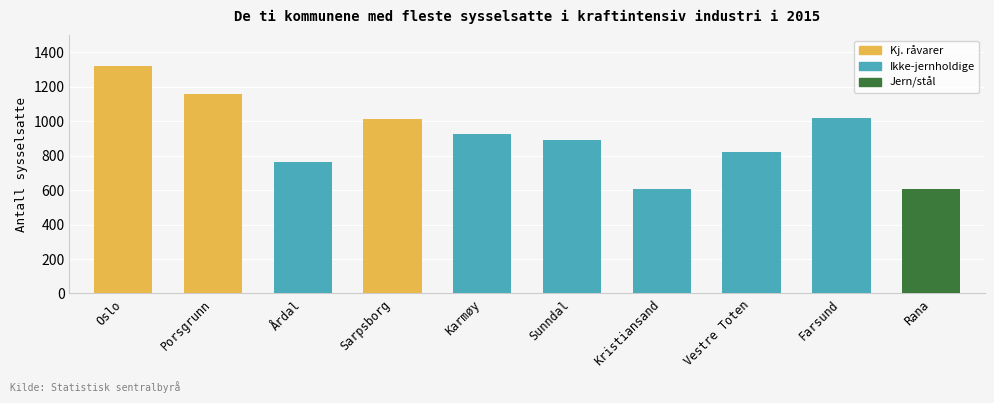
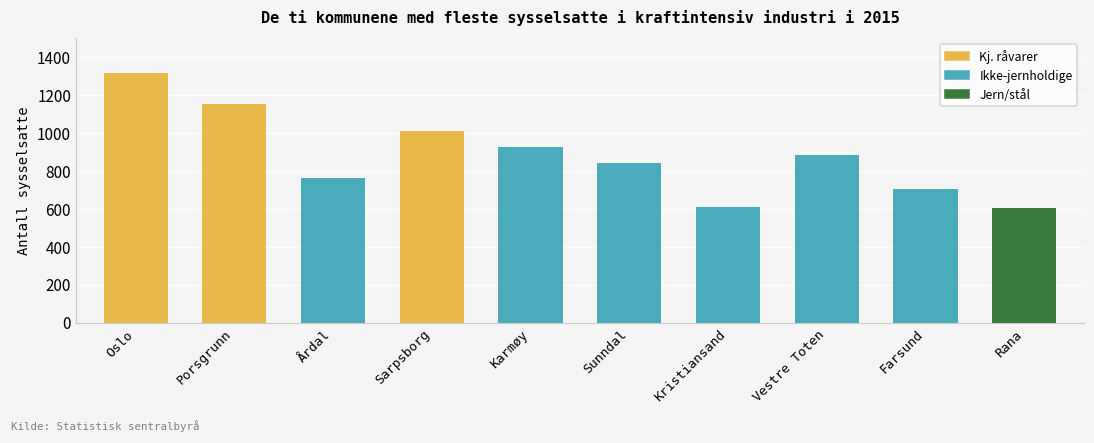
Sunndal: 890 -> 840
Vestre Toten: 820 -> 880
Farsund: 1020 -> 700
